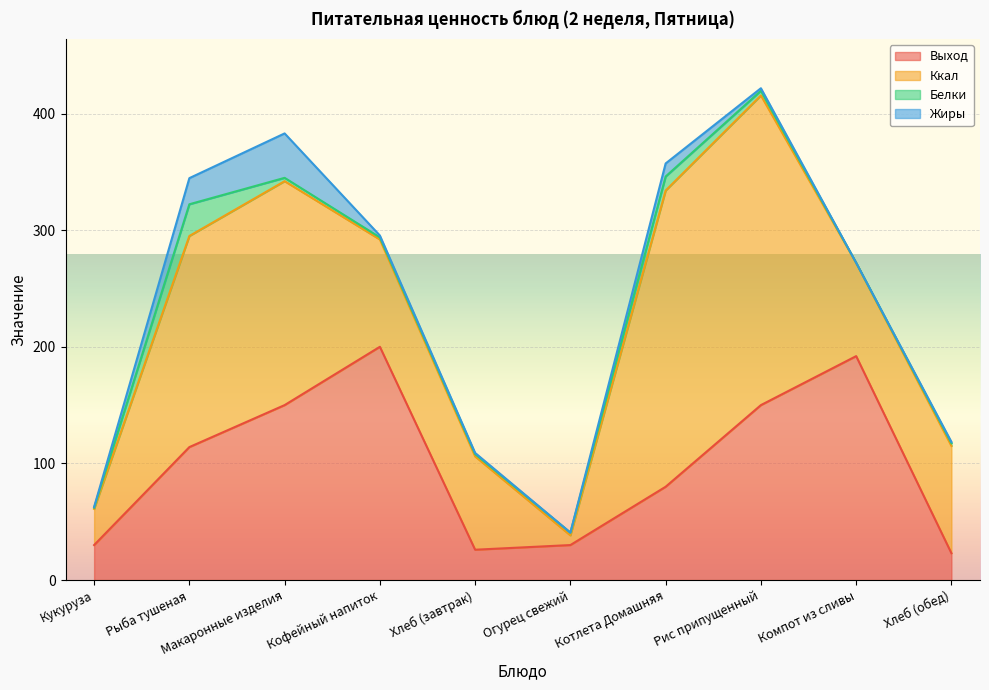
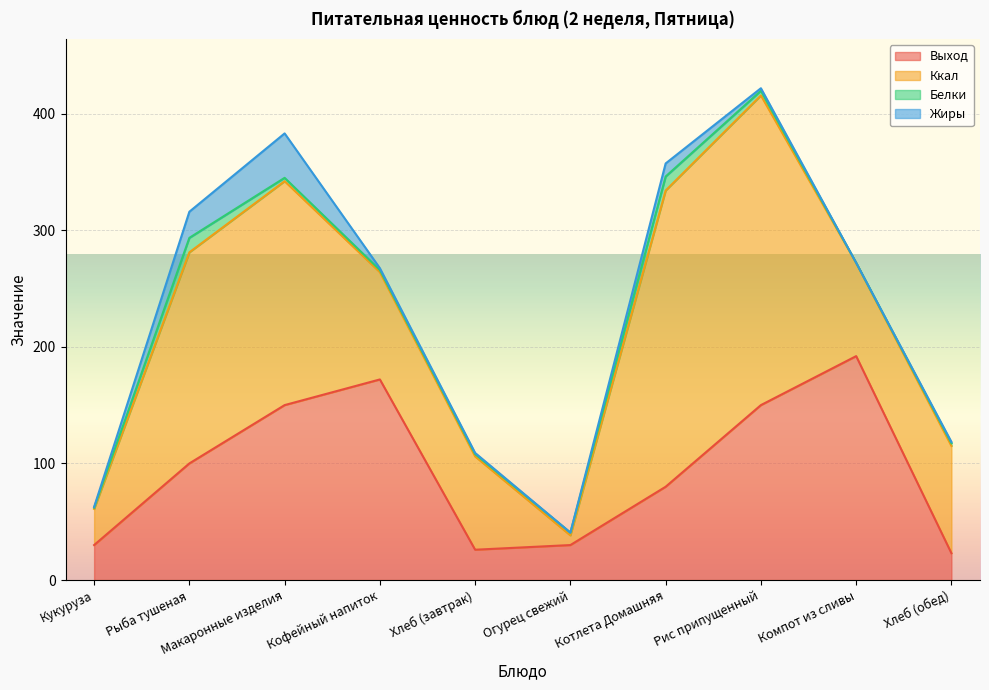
Выход, Рыба тушеная: 114 -> 100
Белки, Рыба тушеная: 27 -> 12
Выход, Кофейный напиток: 200 -> 172
